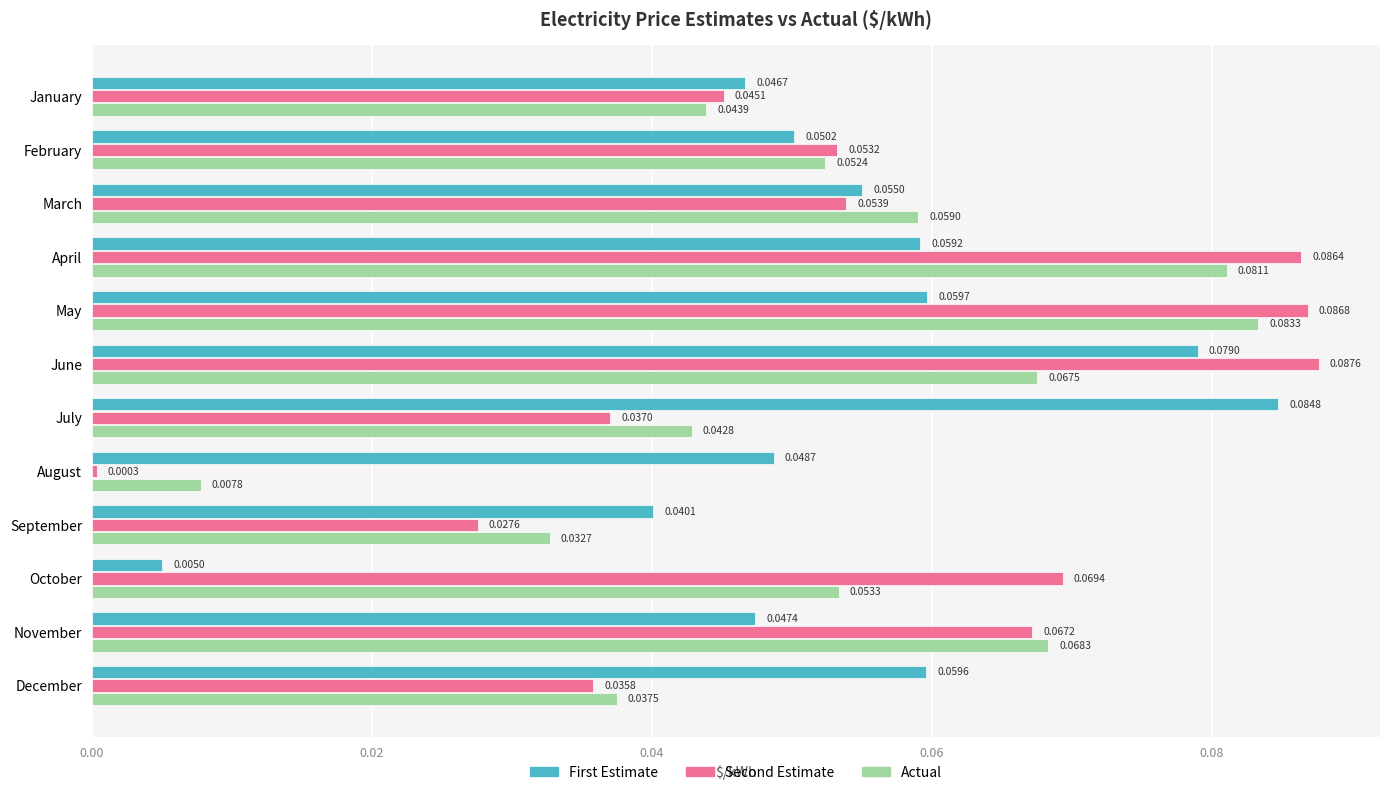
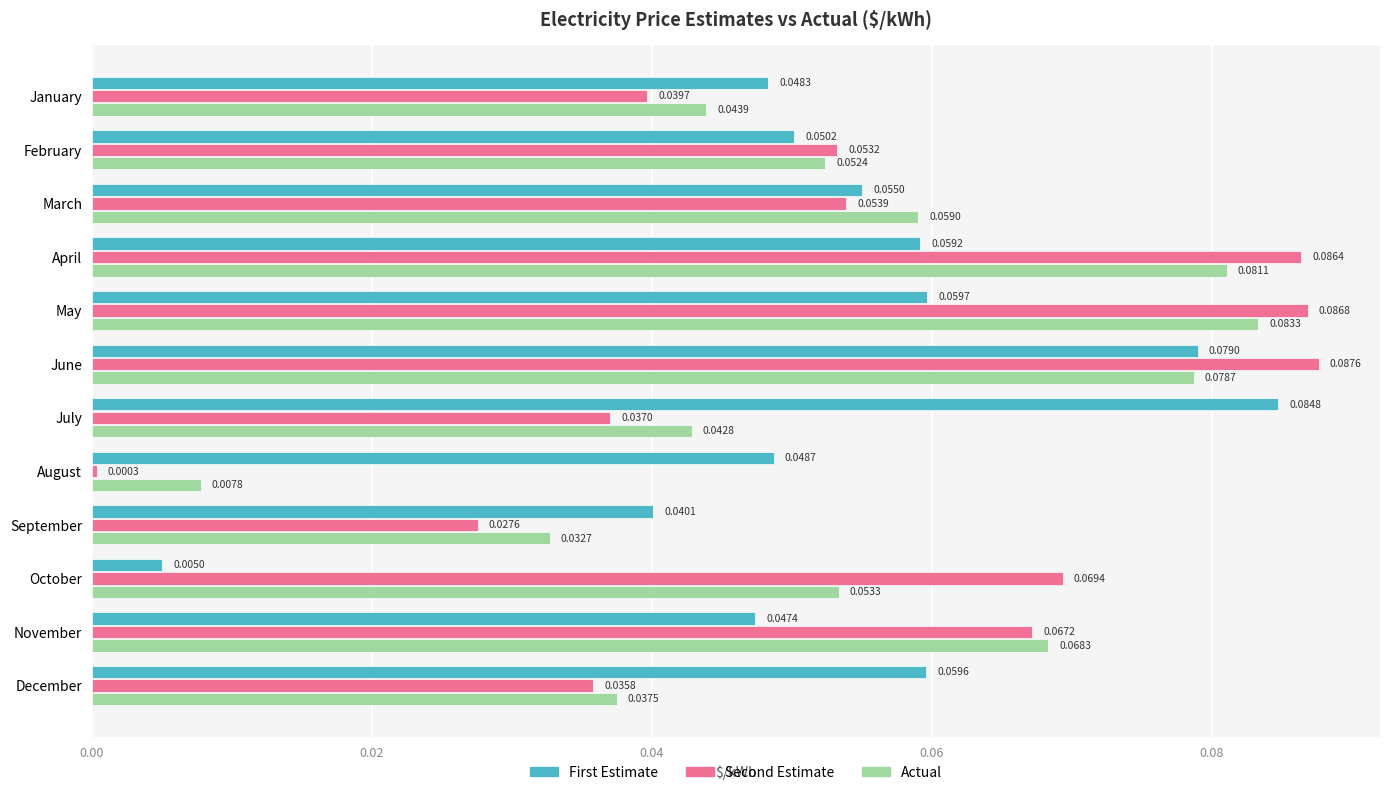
First Estimate, January: 0.0467 -> 0.0483
Second Estimate, January: 0.0451 -> 0.0397
Actual, June: 0.0675 -> 0.0787
